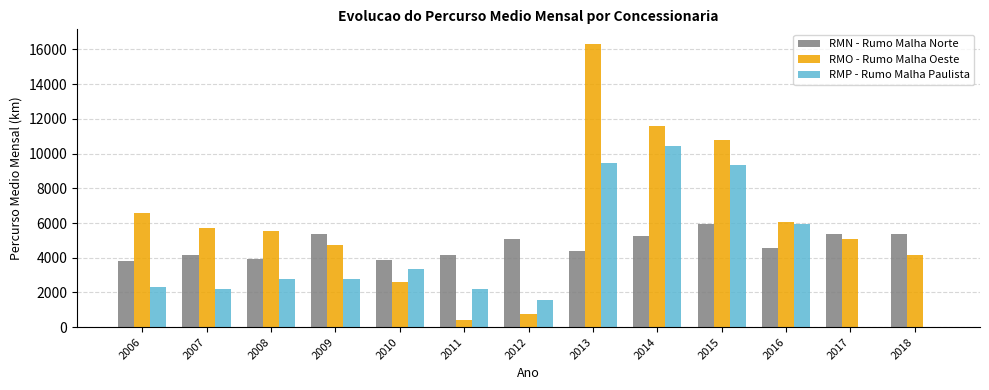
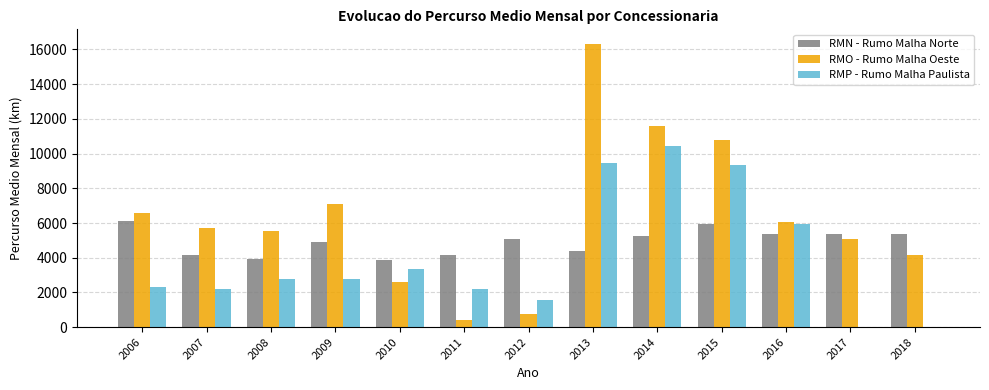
RMN - Rumo Malha Norte, 2006: 3800 -> 6100
RMN - Rumo Malha Norte, 2009: 5400 -> 4900
RMO - Rumo Malha Oeste, 2009: 4700 -> 7100
RMN - Rumo Malha Norte, 2016: 4500 -> 5300
